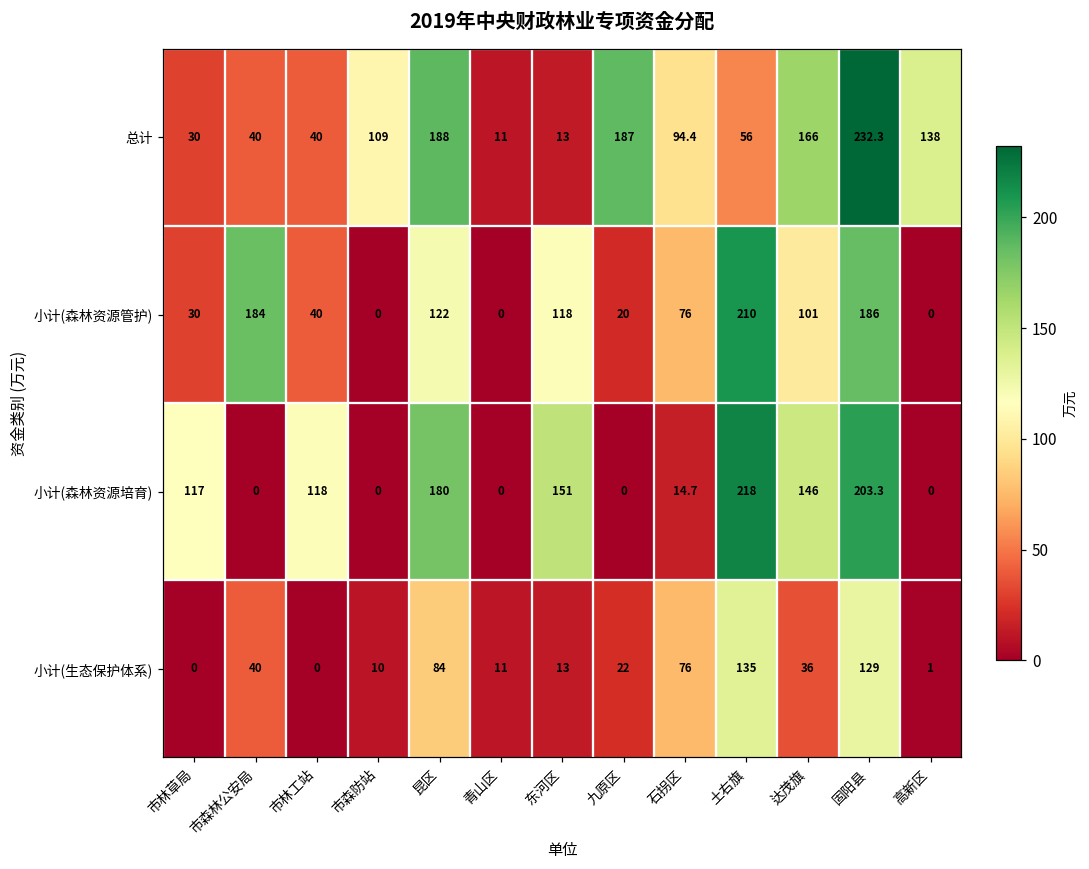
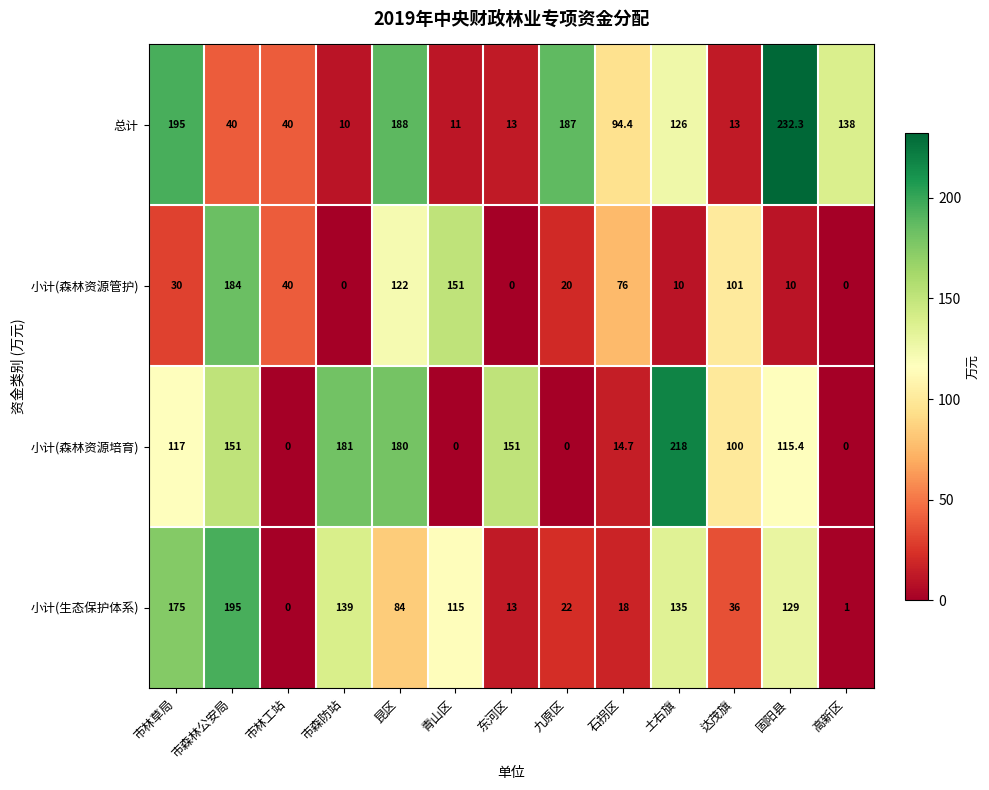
总计, 市林草局: 30 -> 195
总计, 市森防站: 109 -> 10
总计, 土右旗: 56 -> 126
总计, 达茂旗: 166 -> 13
小计(森林资源管护), 青山区: 0 -> 151
小计(森林资源管护), 东河区: 118 -> 0
小计(森林资源管护), 土右旗: 210 -> 10
小计(森林资源管护), 固阳县: 186 -> 10
小计(森林资源培育), 市森林公安局: 0 -> 151
小计(森林资源培育), 市林工站: 118 -> 0
小计(森林资源培育), 市森防站: 0 -> 181
小计(森林资源培育), 达茂旗: 146 -> 100
小计(森林资源培育), 固阳县: 203.3 -> 115.4
小计(生态保护体系), 市林草局: 0 -> 175
小计(生态保护体系), 市森林公安局: 40 -> 195
小计(生态保护体系), 市森防站: 10 -> 139
小计(生态保护体系), 青山区: 11 -> 115
小计(生态保护体系), 石拐区: 76 -> 18
